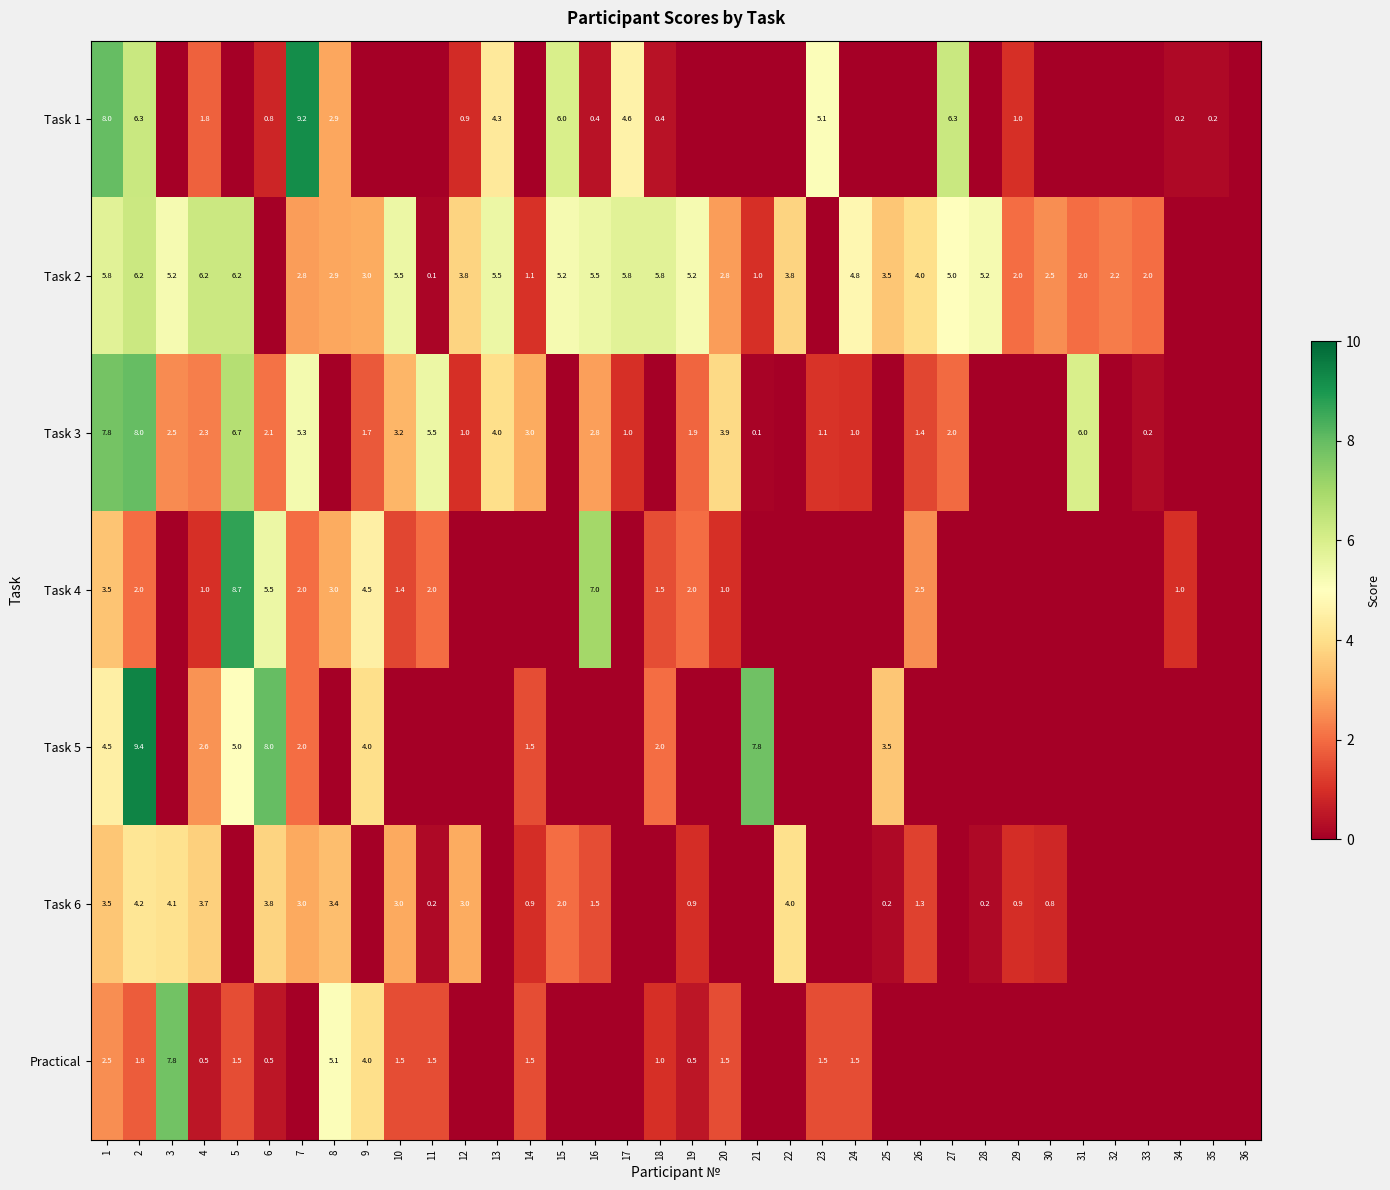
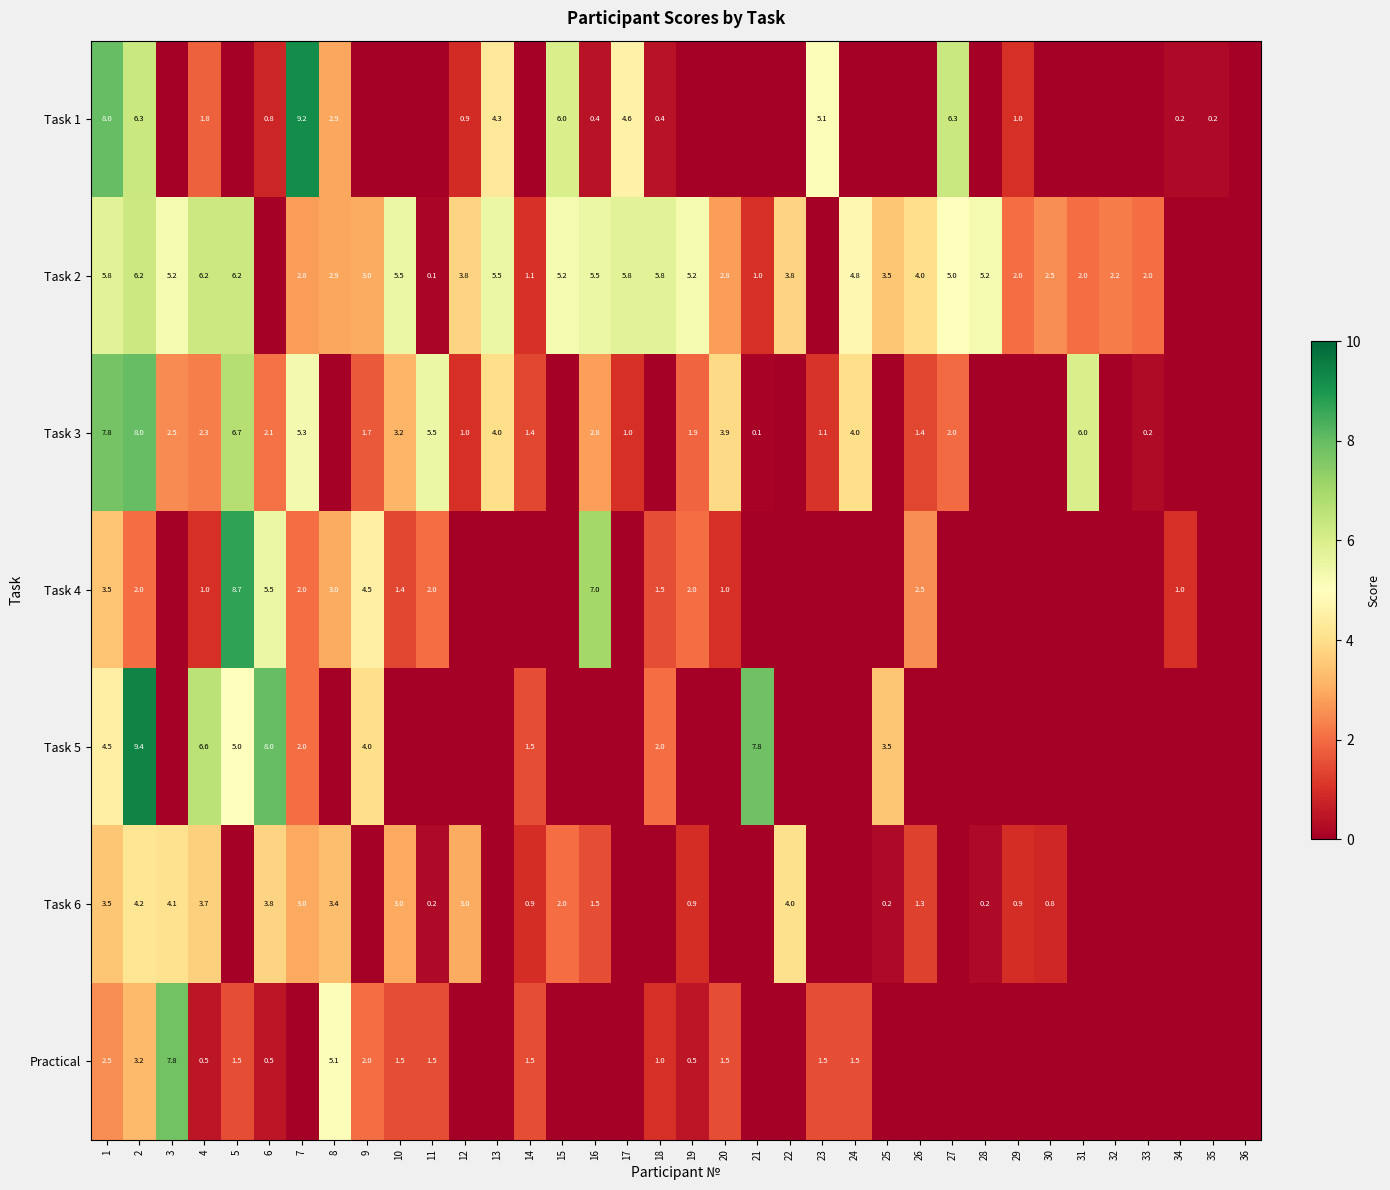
Task 3, 14: 3.0 -> 1.4
Task 3, 24: 1.0 -> 4.0
Task 5, 4: 2.6 -> 6.6
Practical, 2: 1.8 -> 3.2
Practical, 9: 4.0 -> 2.0
